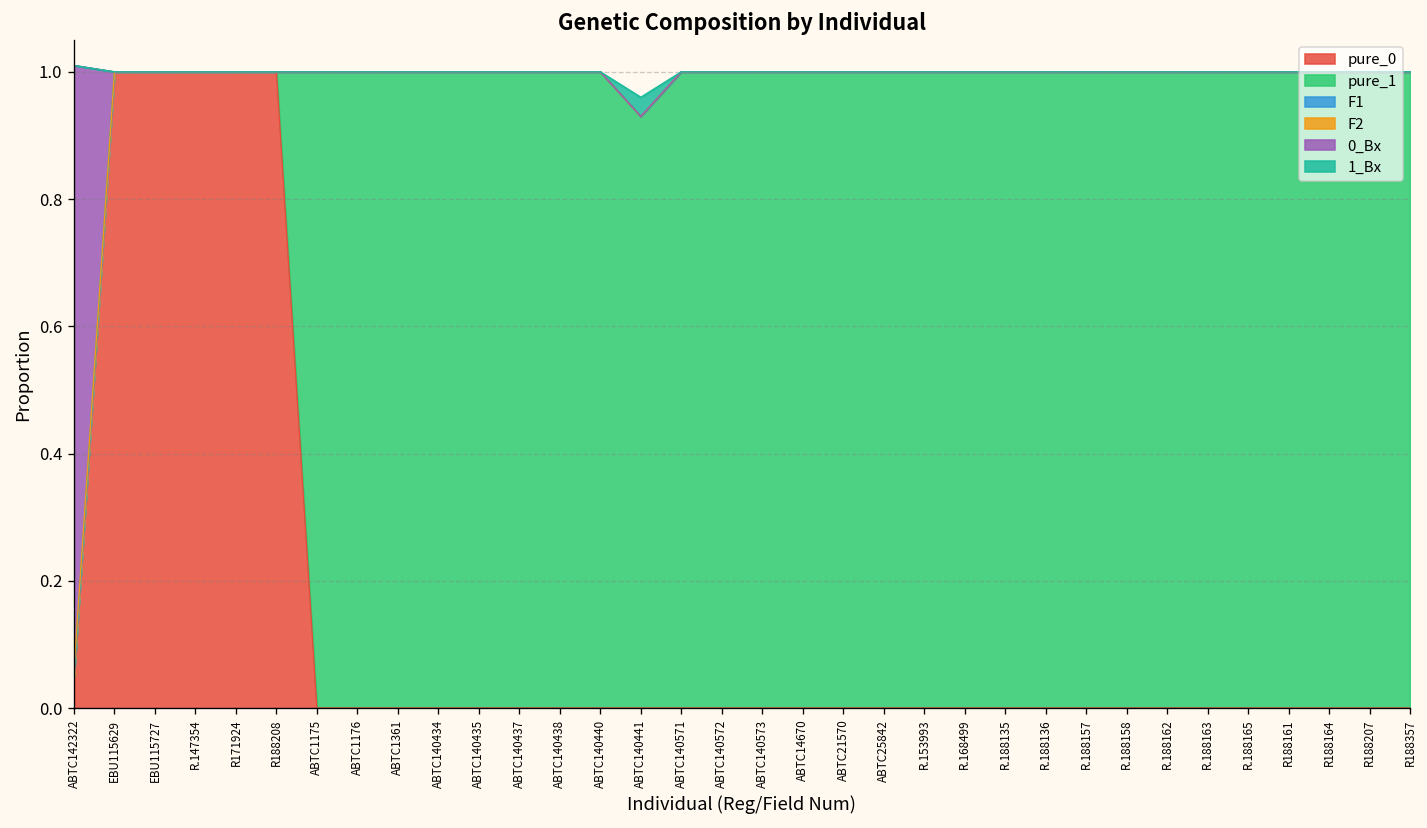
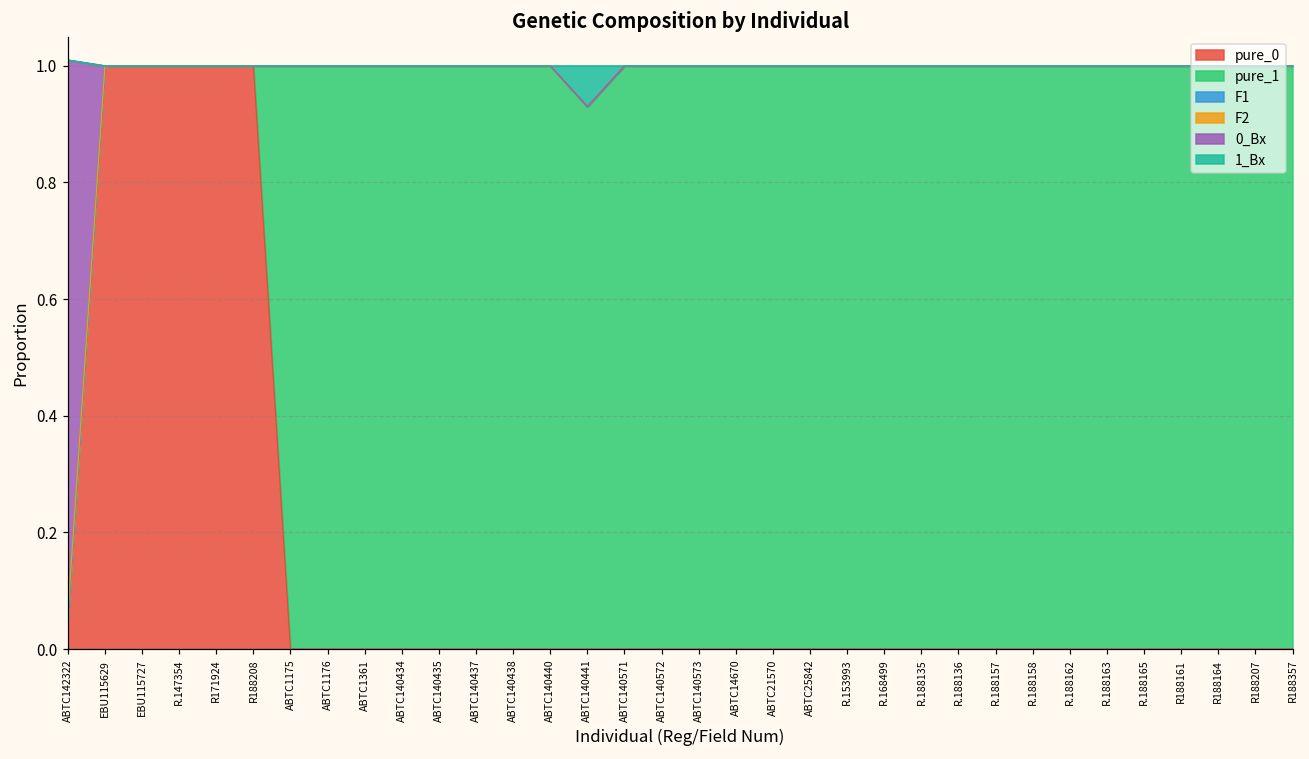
1_Bx, ABTC140441: 0.03 -> 0.07
